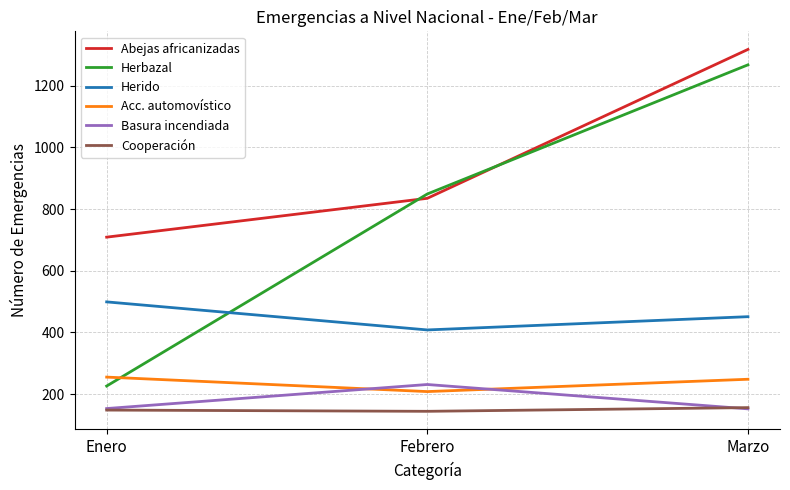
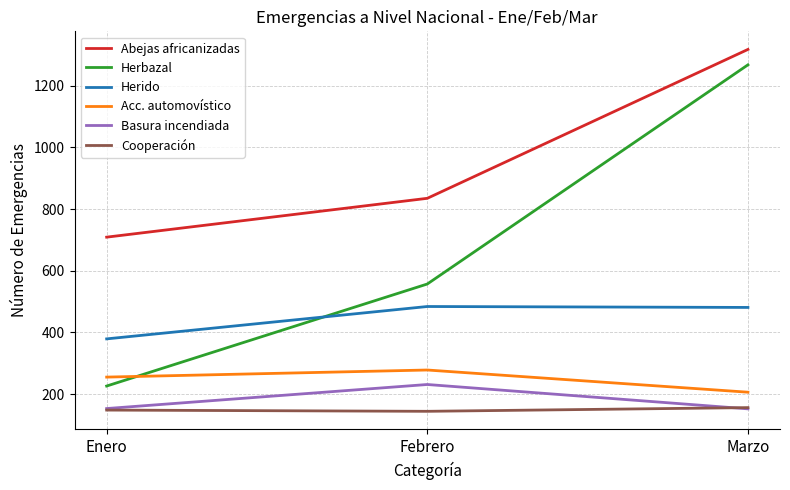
Herido, Enero: 500 -> 380
Herbazal, Febrero: 850 -> 560
Herido, Febrero: 410 -> 480
Acc. automovístico, Febrero: 210 -> 280
Herido, Marzo: 450 -> 480
Acc. automovístico, Marzo: 250 -> 210
